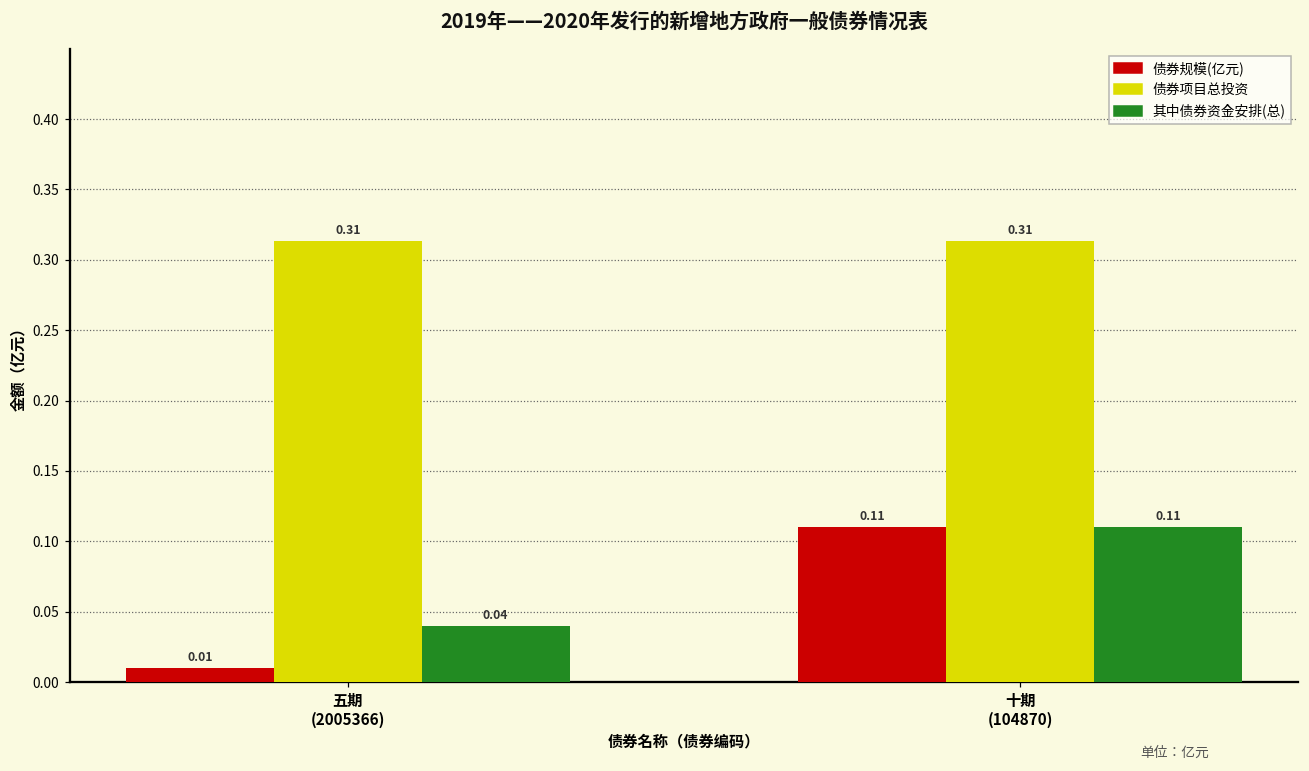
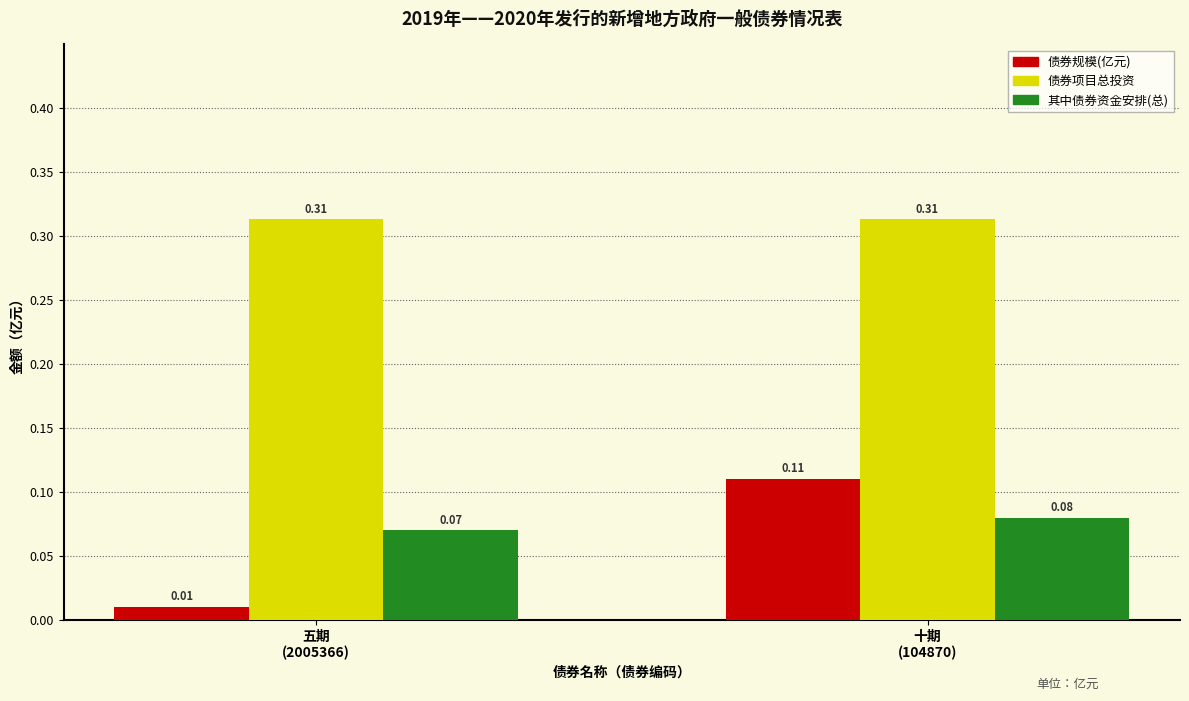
其中债券资金安排(总), 五期 (2005366): 0.04 -> 0.07
其中债券资金安排(总), 十期 (104870): 0.11 -> 0.08
